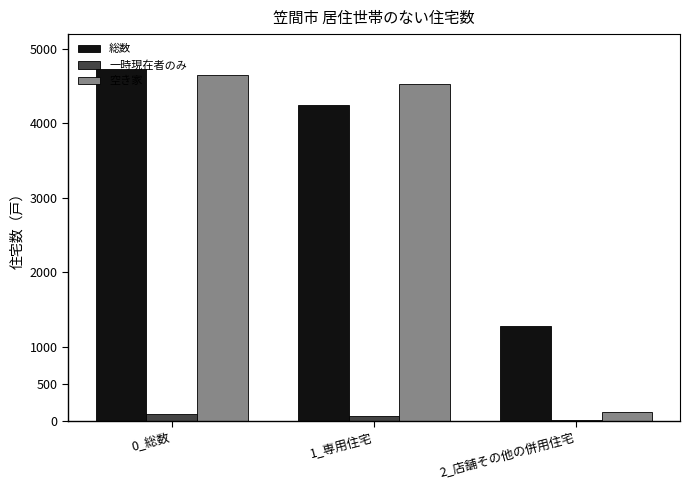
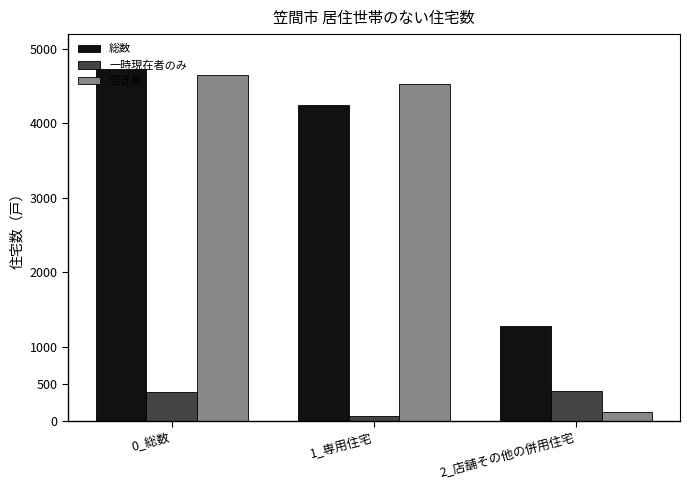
一時現在者のみ, 0_総数: 100 -> 400
一時現在者のみ, 2_店舗その他の併用住宅: 0 -> 400
